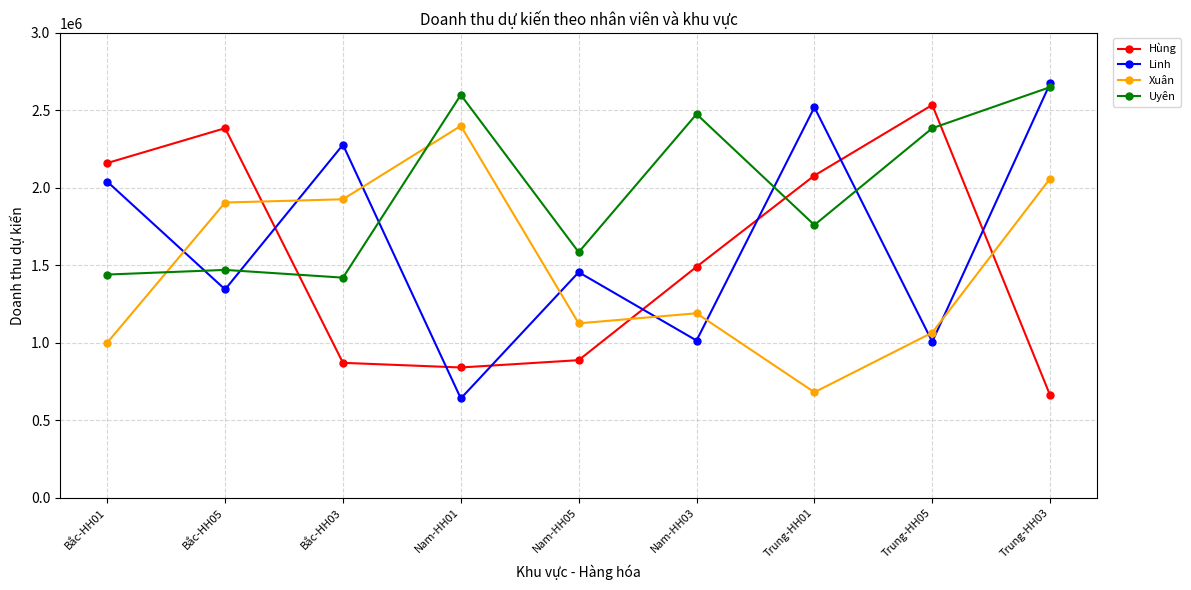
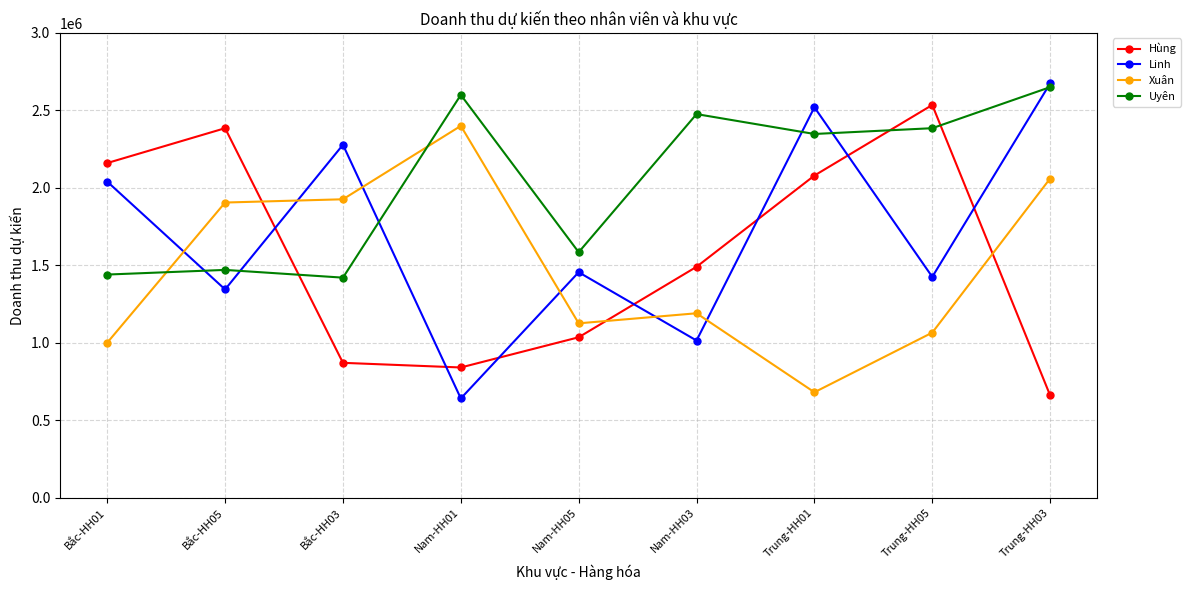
Hùng, Nam-HH05: 890000 -> 1040000
Uyên, Trung-HH01: 1760000 -> 2350000
Linh, Trung-HH05: 1010000 -> 1430000
